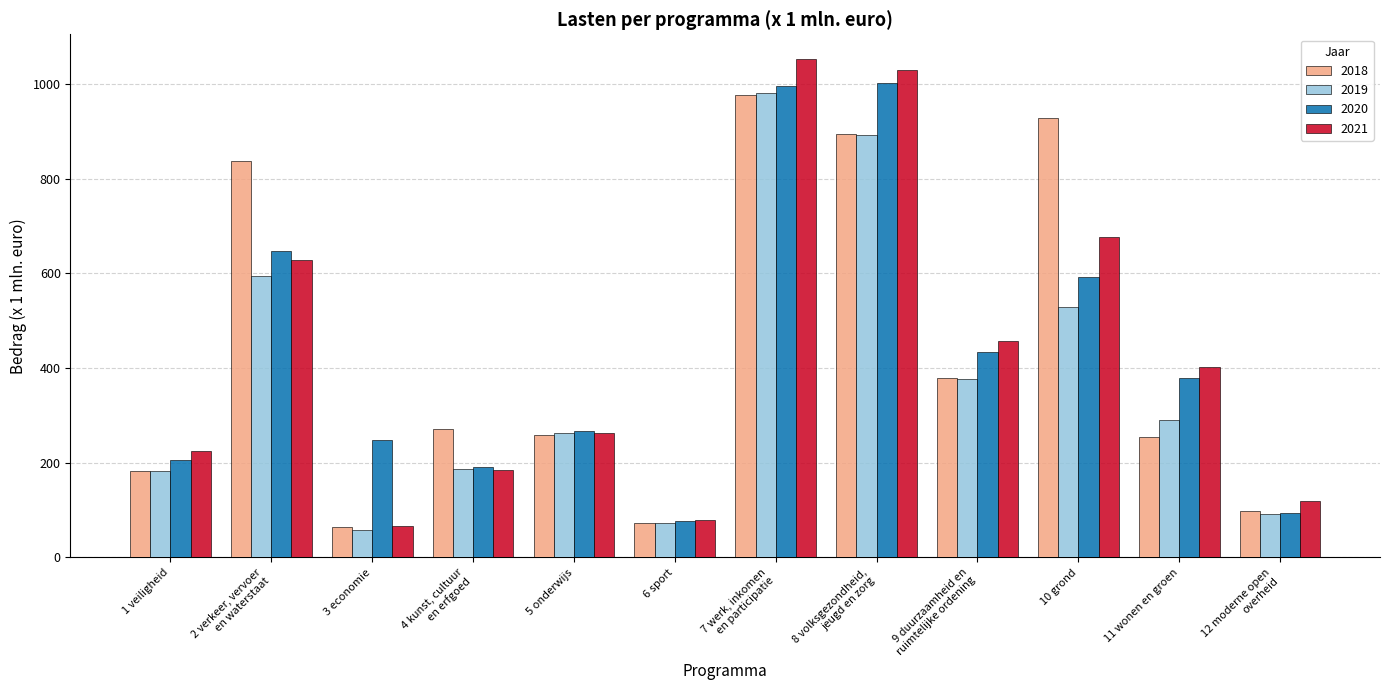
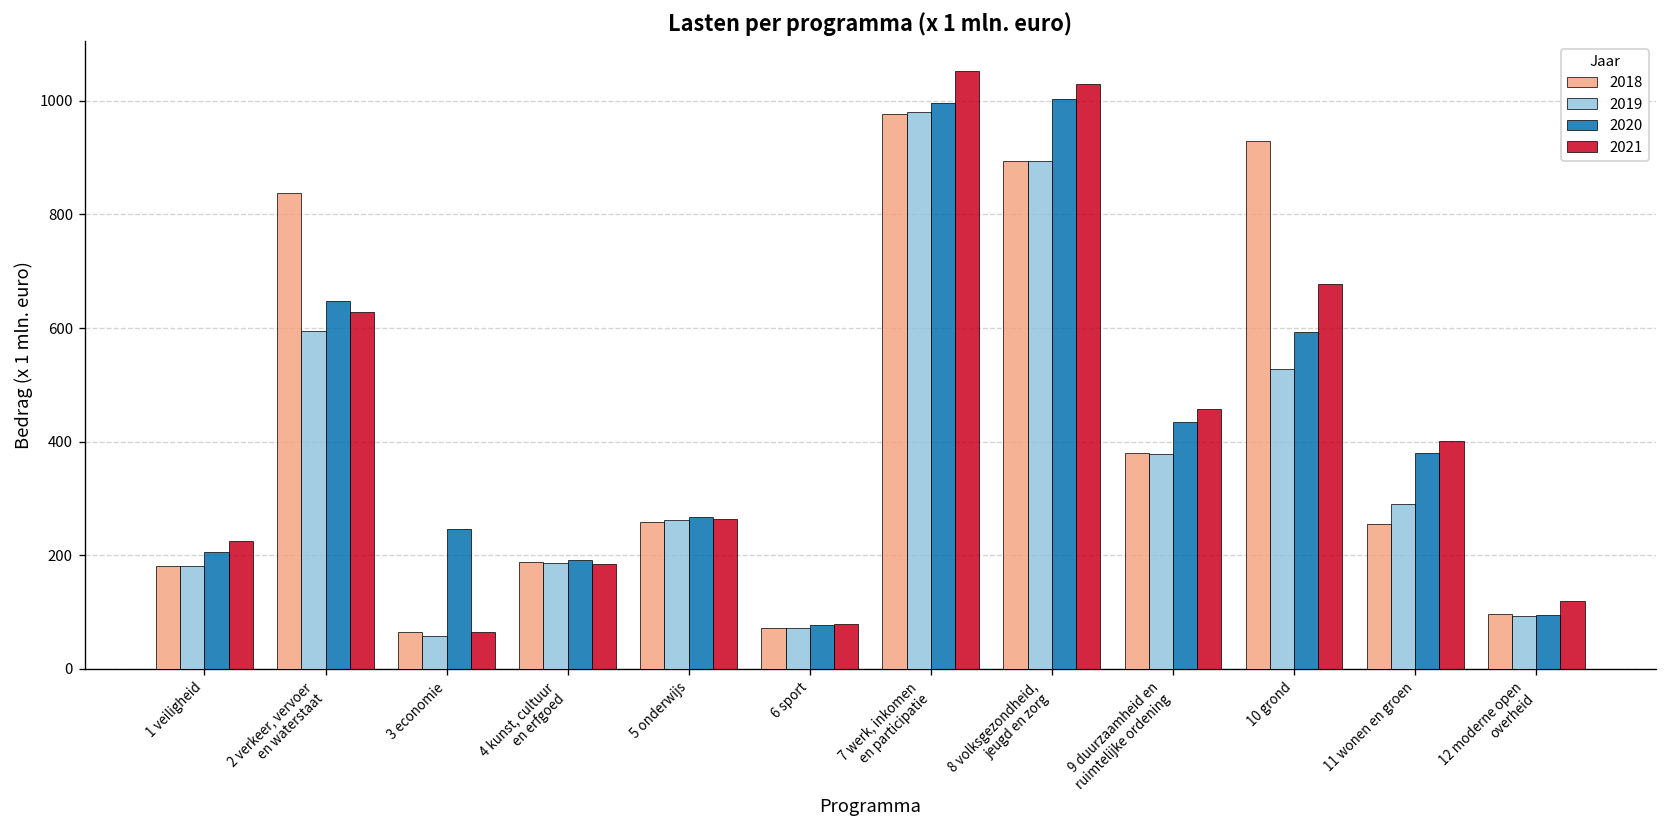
2018, 4 kunst, cultuur en erfgoed: 270 -> 190
